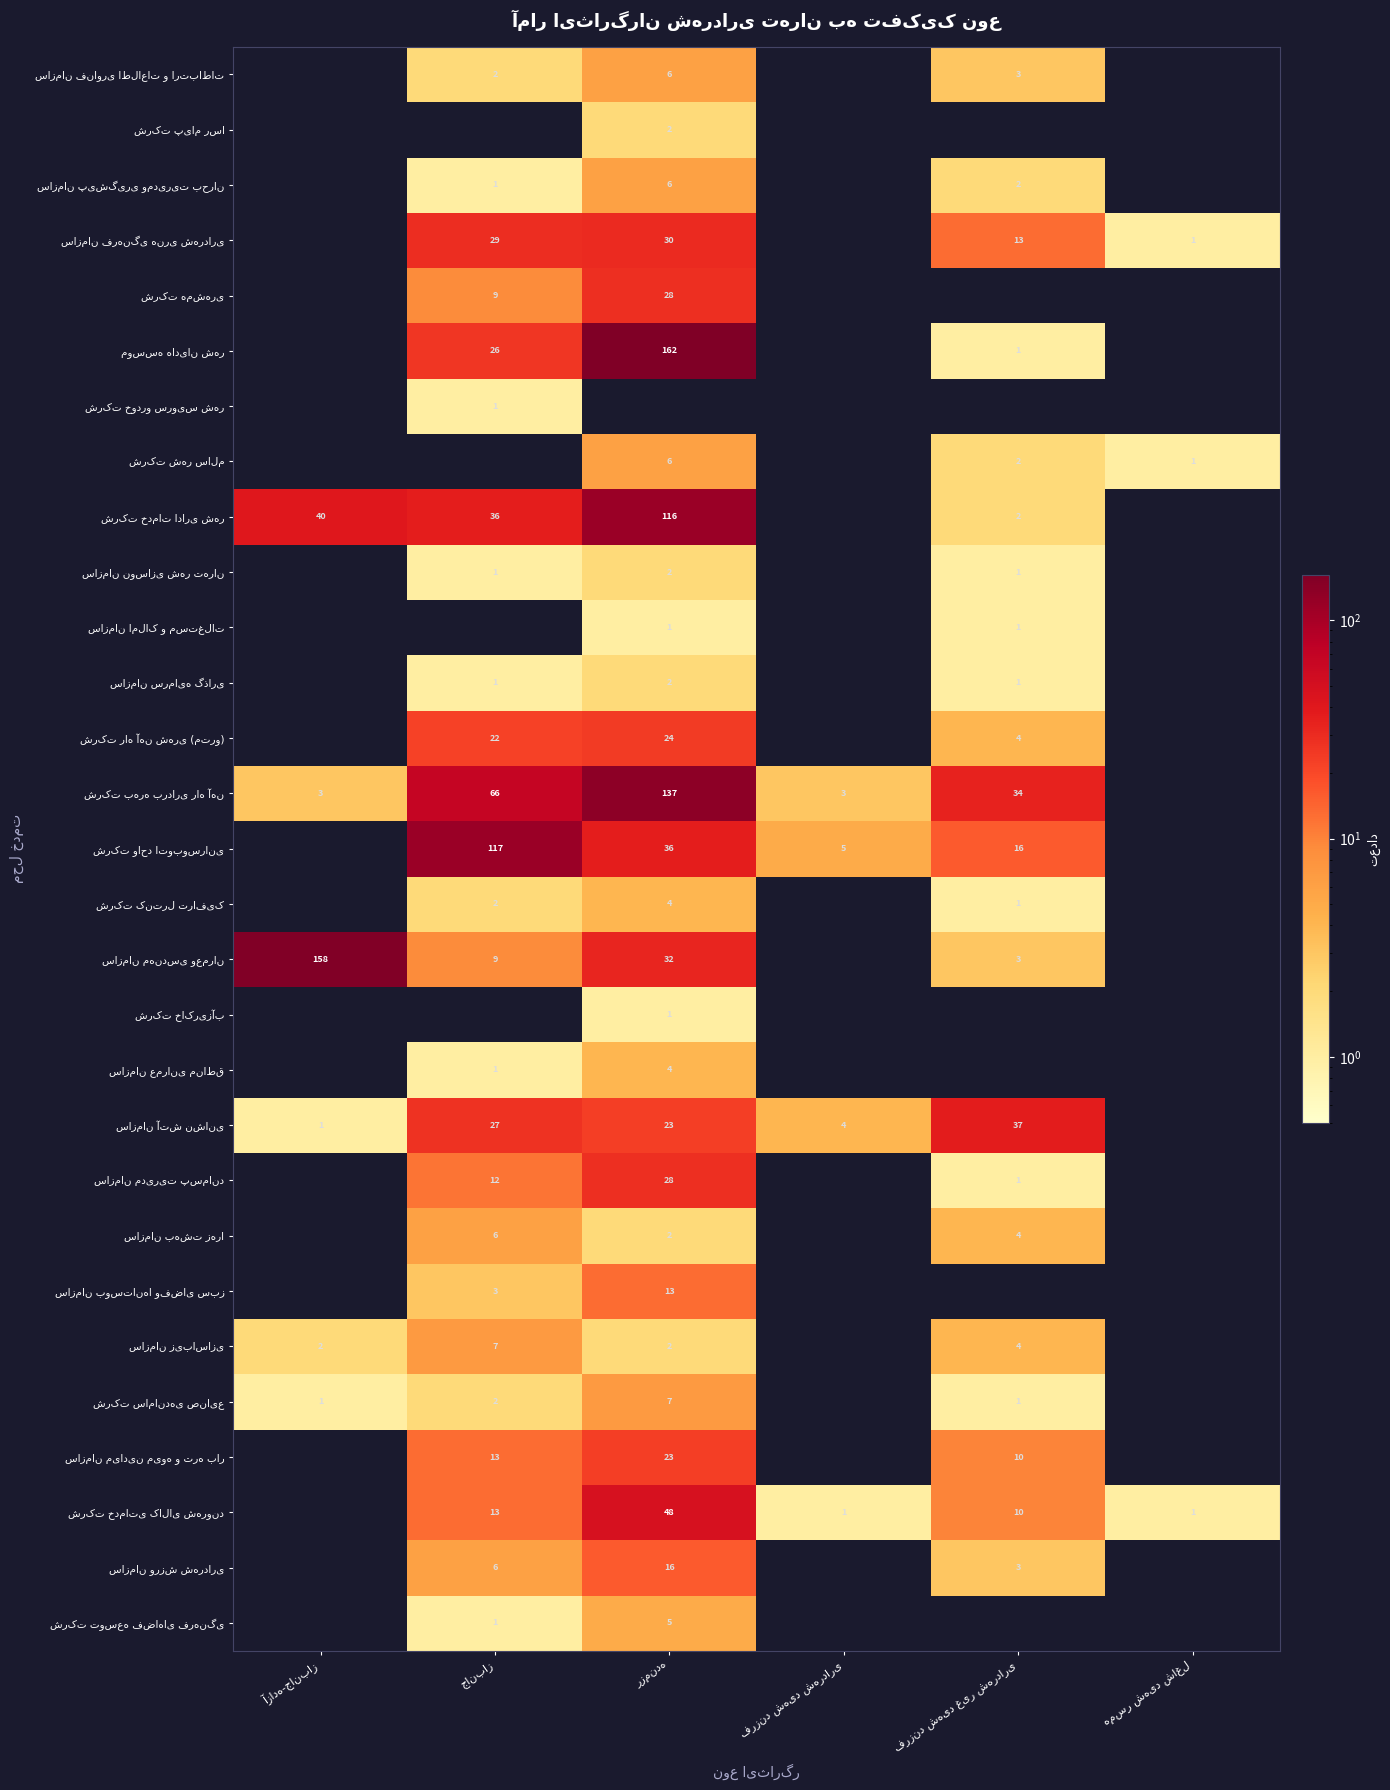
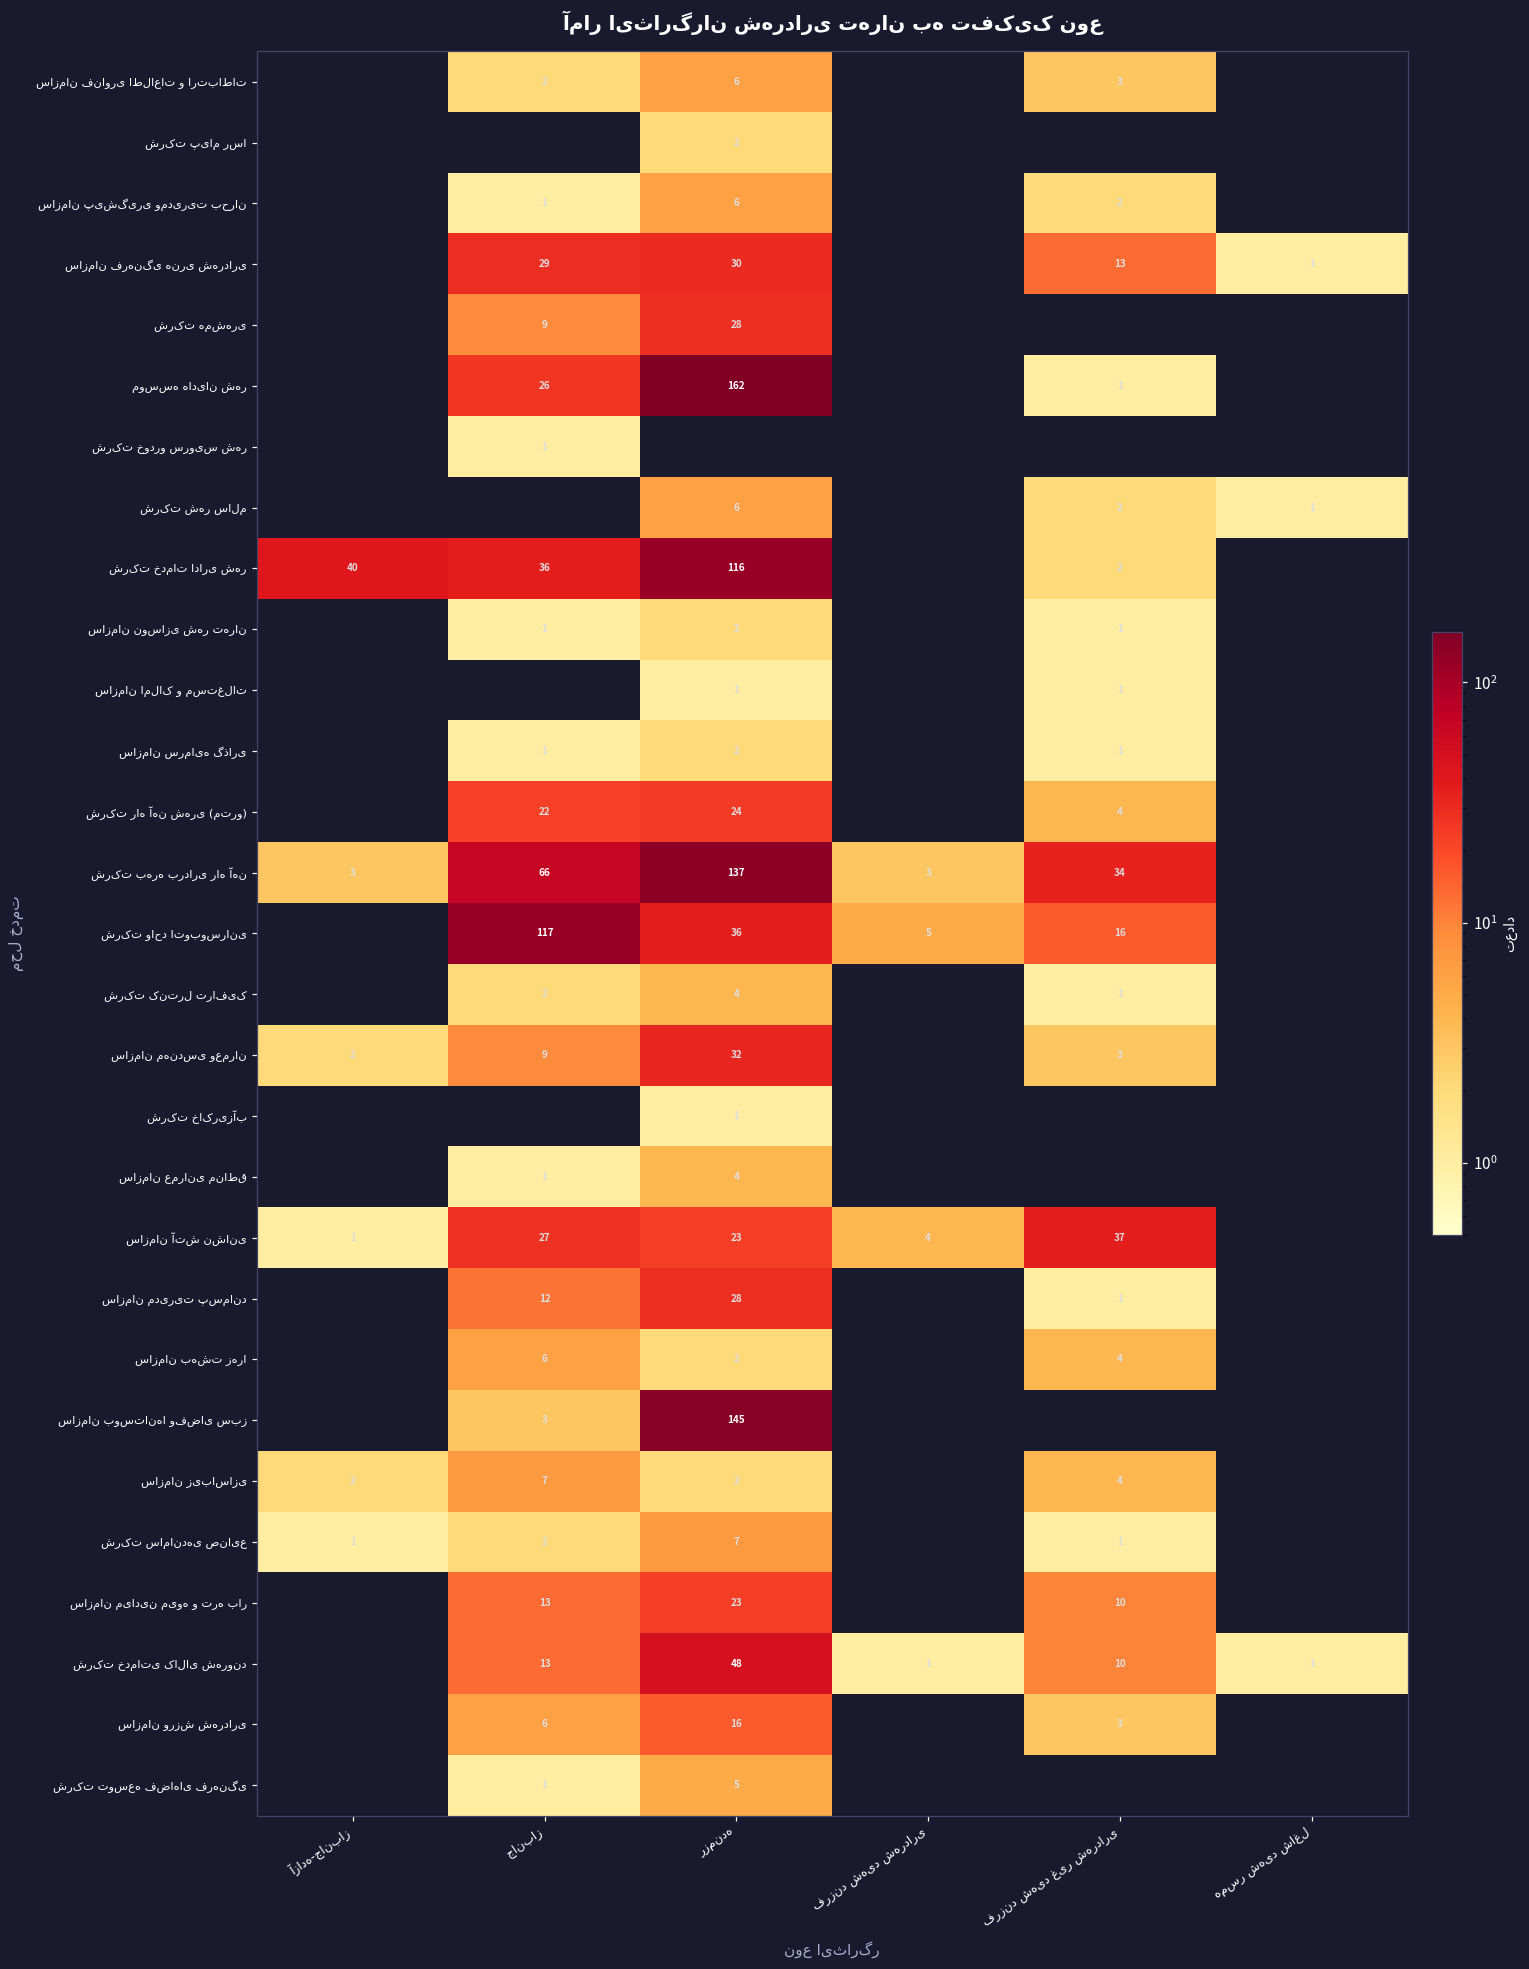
سازمان مهندسی وعمران, آزاده-جانباز: 158 -> 2
سازمان بوستانها وفضای سبز, رزمنده: 13 -> 145
